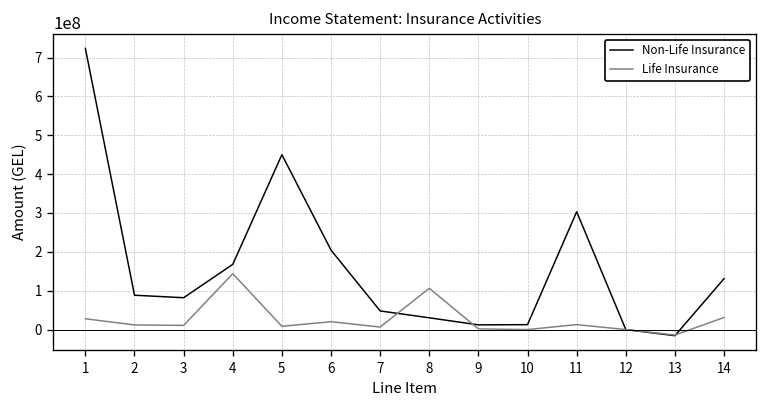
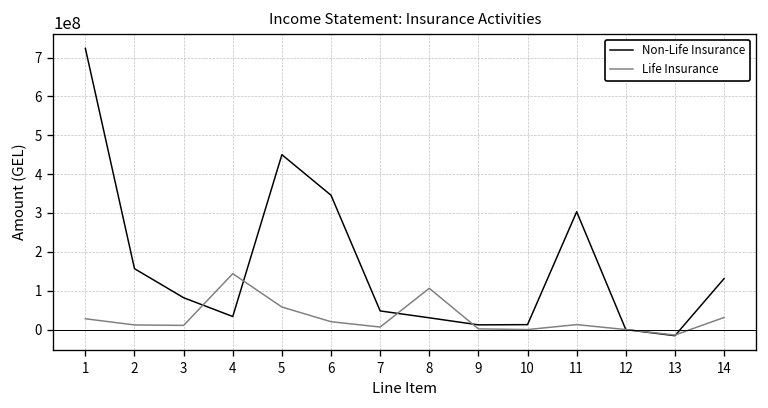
Non-Life Insurance, 2: 90000000 -> 160000000
Non-Life Insurance, 4: 170000000 -> 30000000
Life Insurance, 5: 10000000 -> 60000000
Non-Life Insurance, 6: 200000000 -> 350000000
